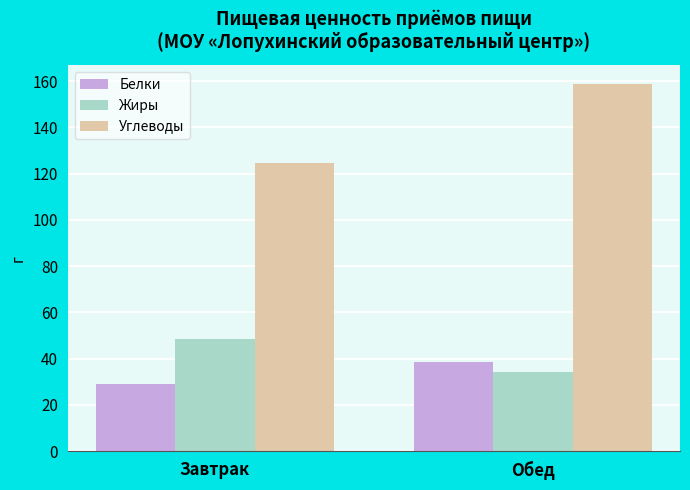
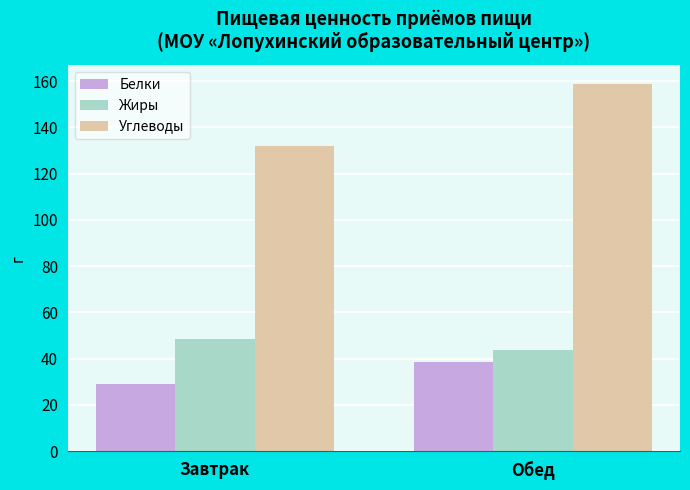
Углеводы, Завтрак: 125 -> 132
Жиры, Обед: 34 -> 44
